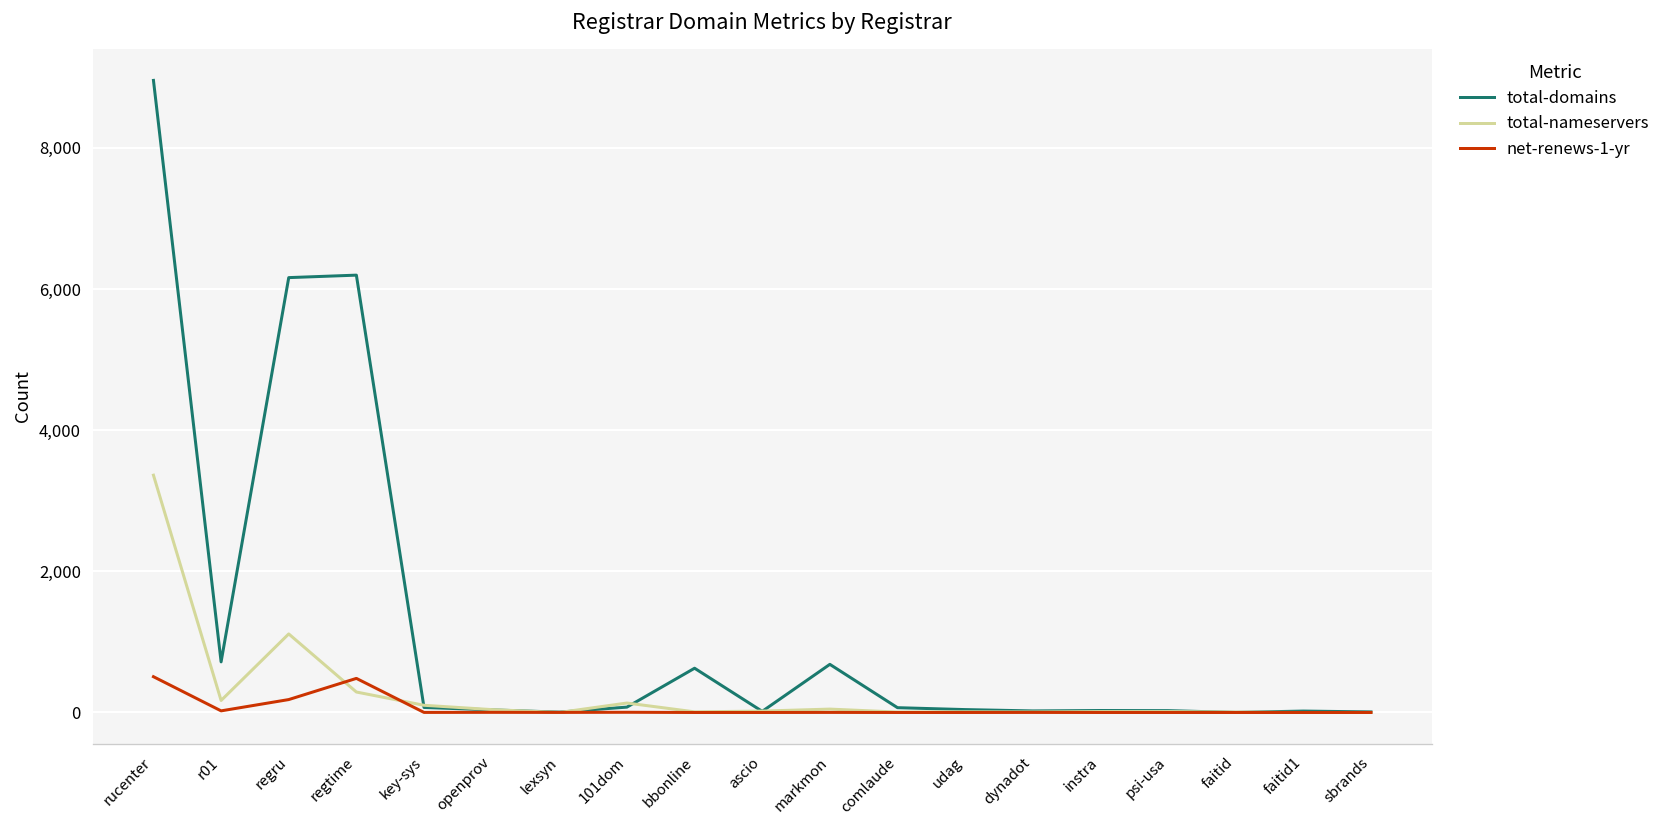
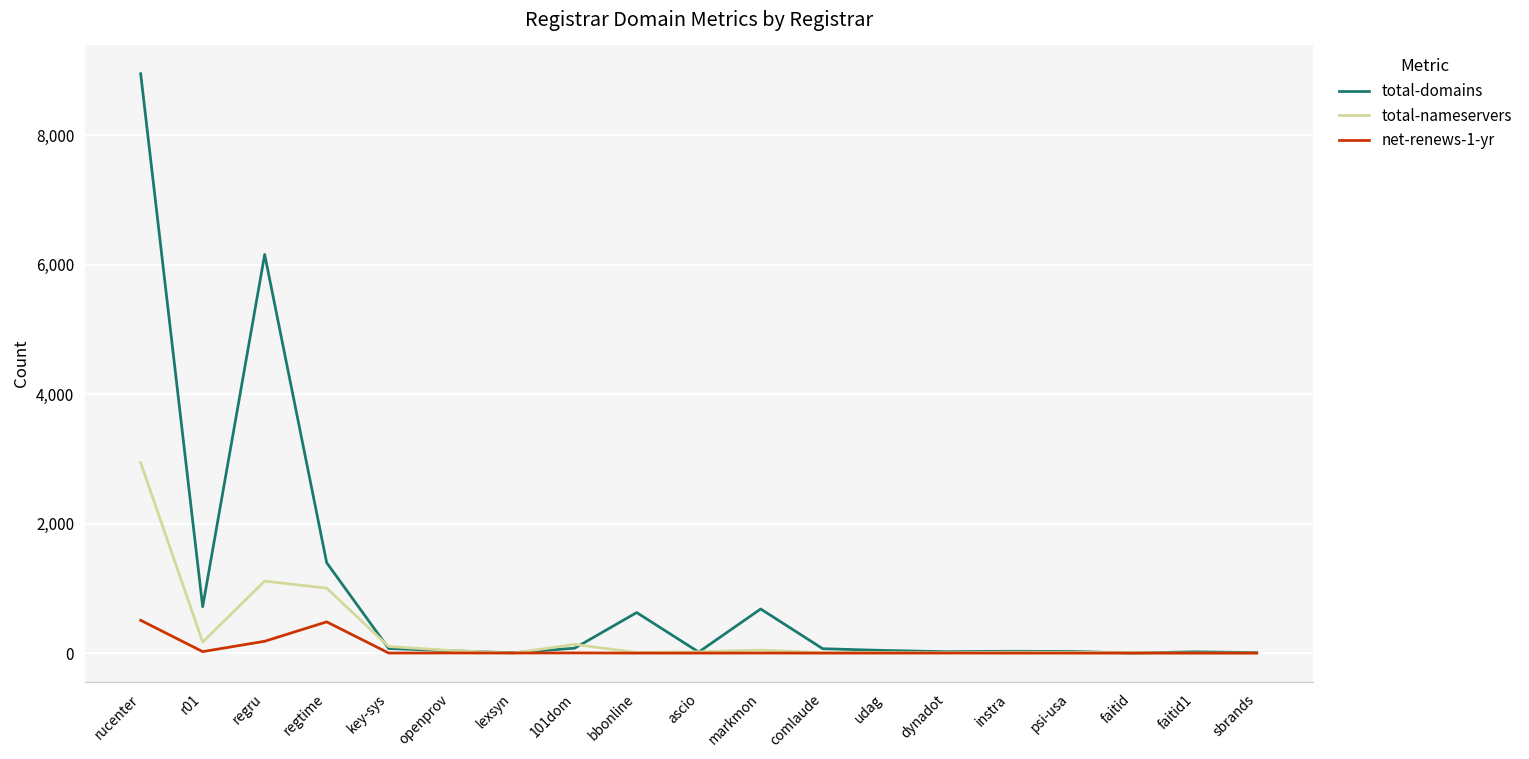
total-nameservers, rucenter: 3,400 -> 2,900
total-domains, regtime: 6,200 -> 1,400
total-nameservers, regtime: 300 -> 1,000
